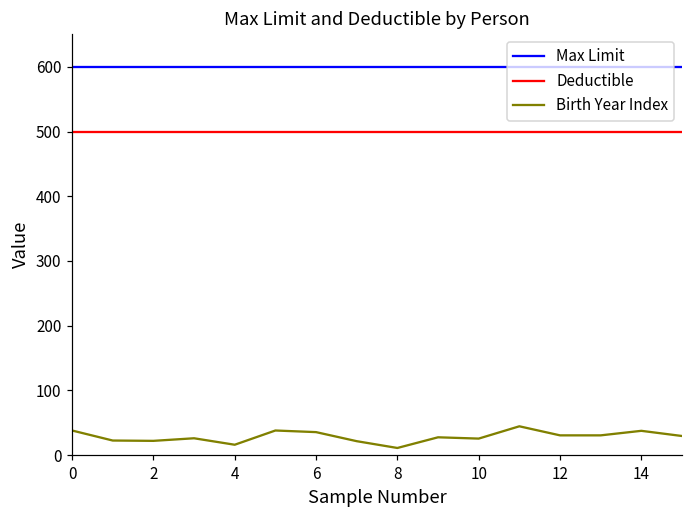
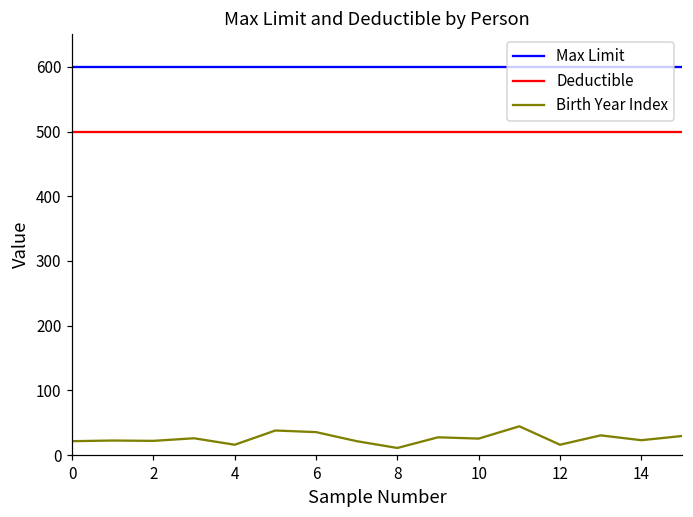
Birth Year Index, 0: 40 -> 20
Birth Year Index, 12: 30 -> 20
Birth Year Index, 14: 40 -> 20
